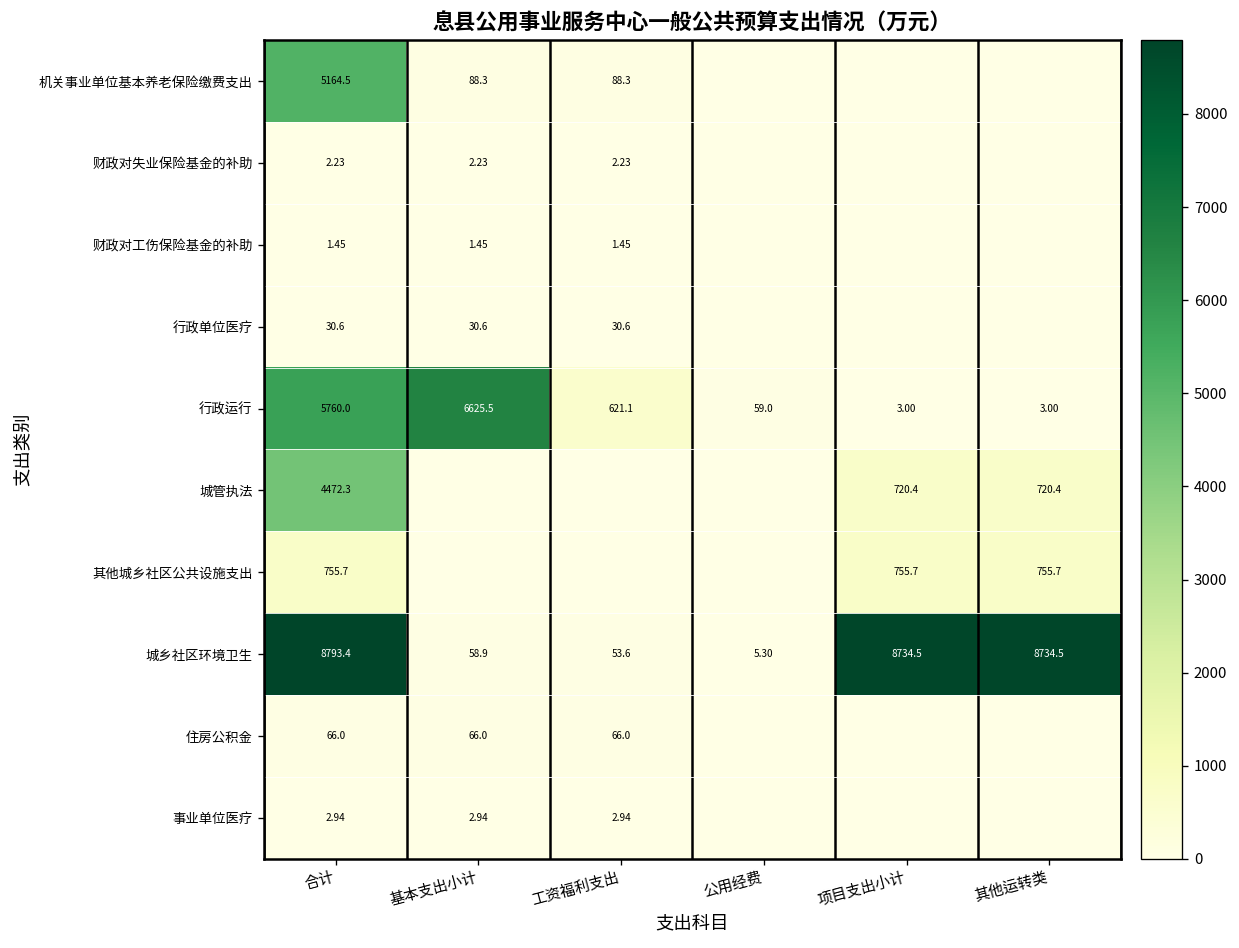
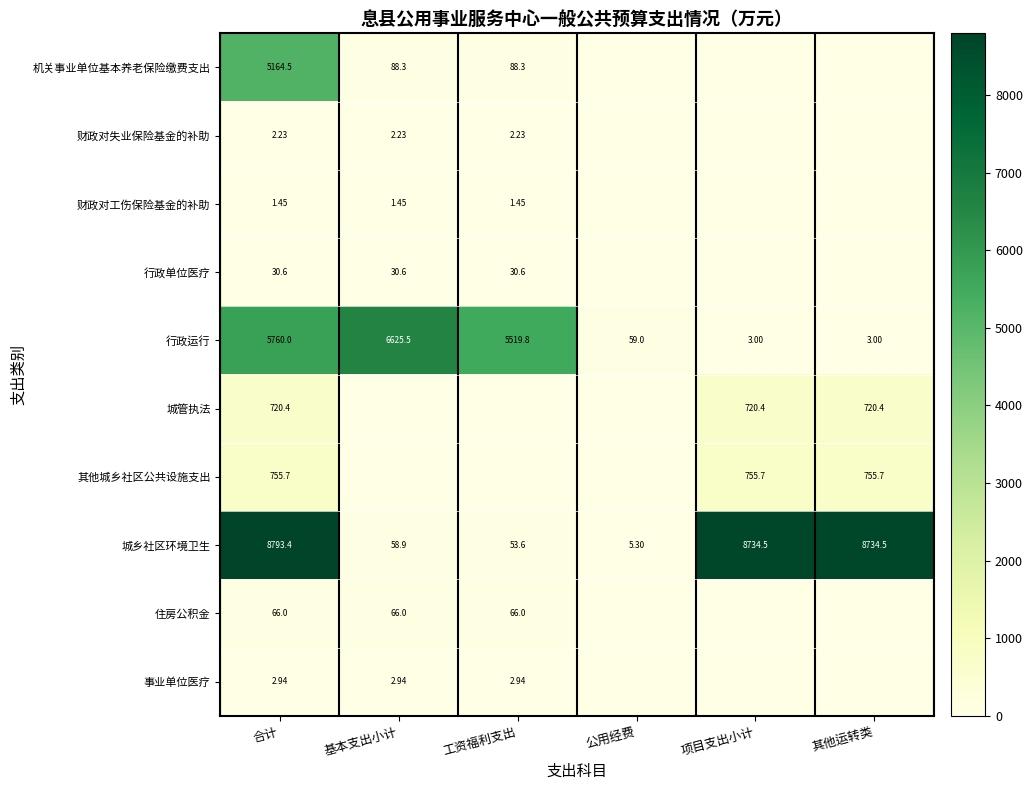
行政运行, 工资福利支出: 621.1 -> 5519.8
城管执法, 合计: 4472.3 -> 720.4
